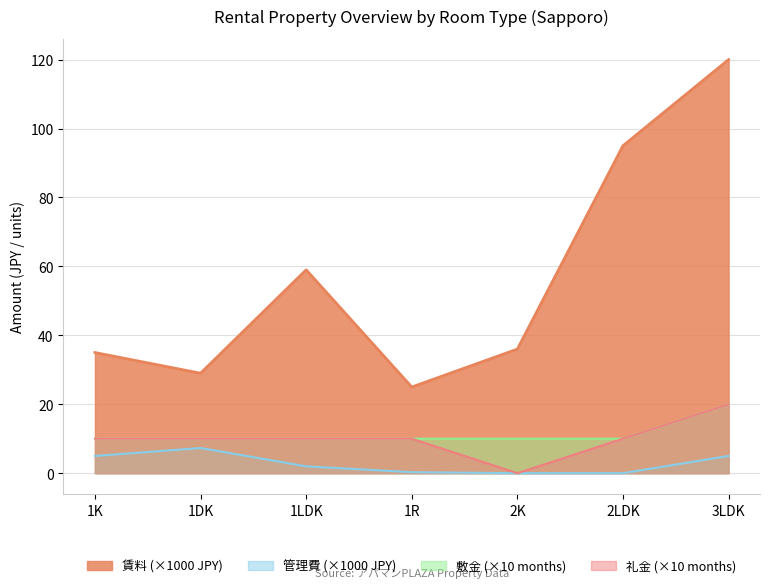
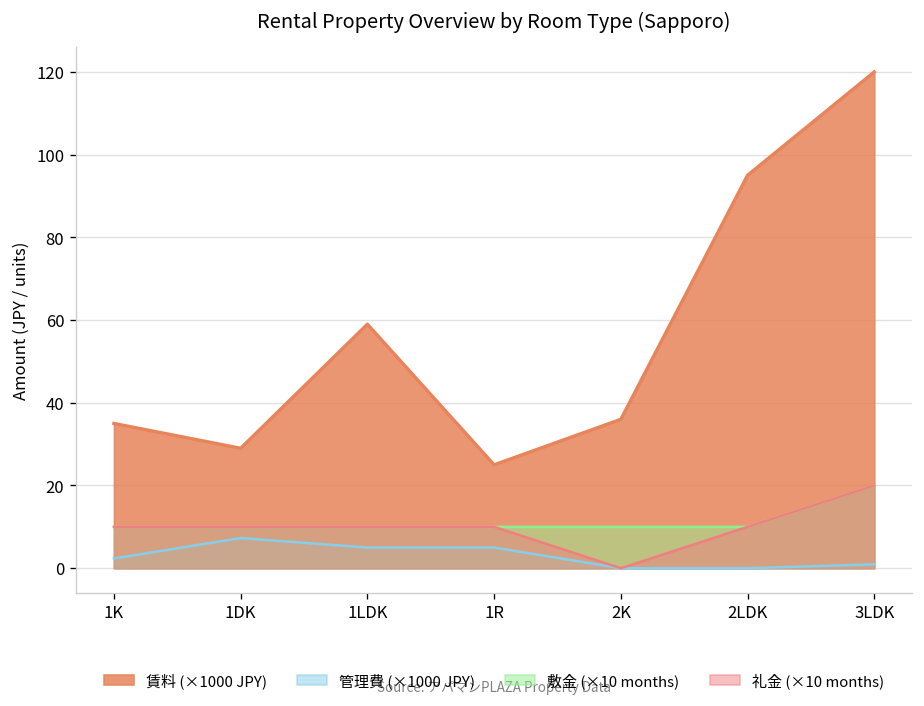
管理費 (×1000 JPY), 1K: 5 -> 2
管理費 (×1000 JPY), 1LDK: 2 -> 5
管理費 (×1000 JPY), 1R: 0 -> 5
管理費 (×1000 JPY), 3LDK: 5 -> 1
